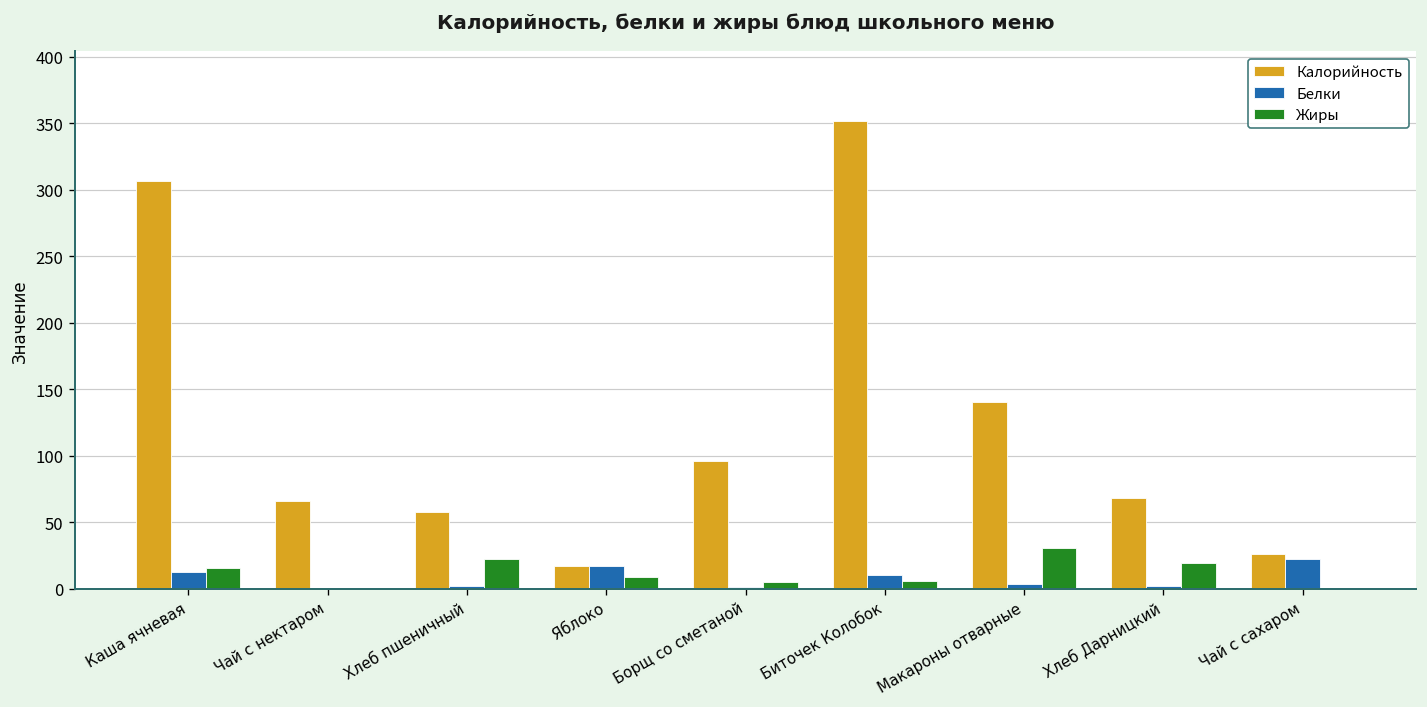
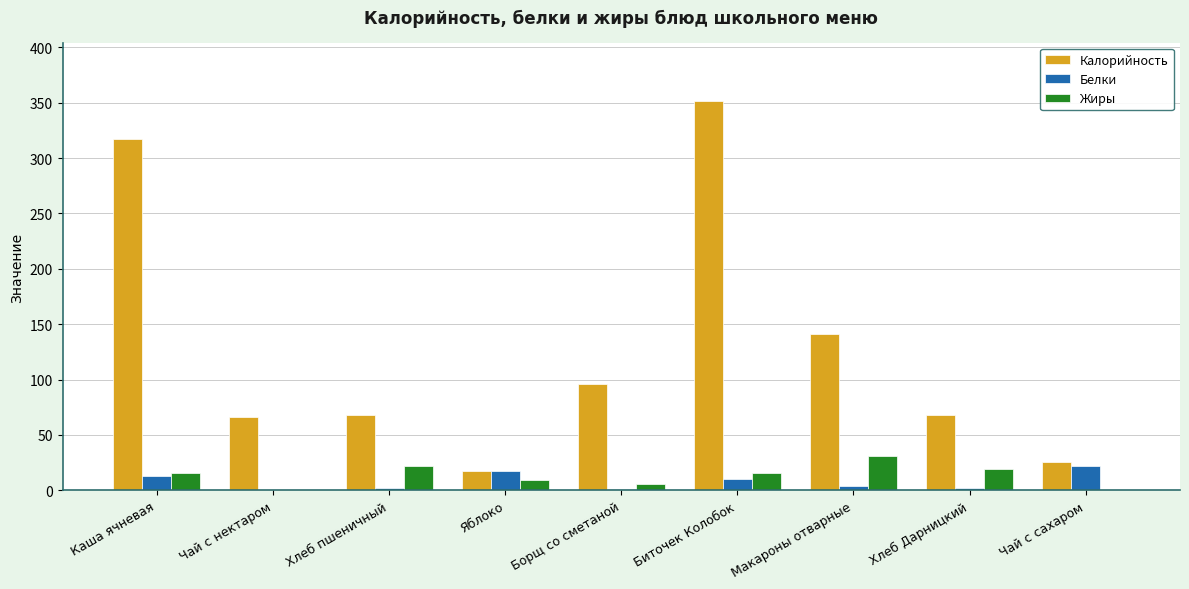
Калорийность, Каша ячневая: 307 -> 317
Калорийность, Хлеб пшеничный: 57 -> 68
Жиры, Биточек Колобок: 6 -> 16
